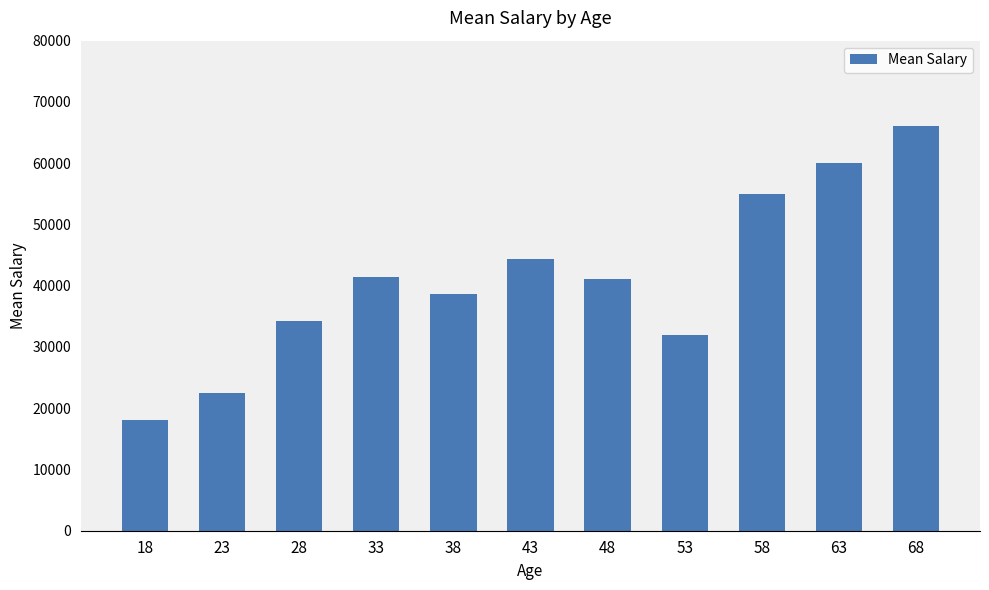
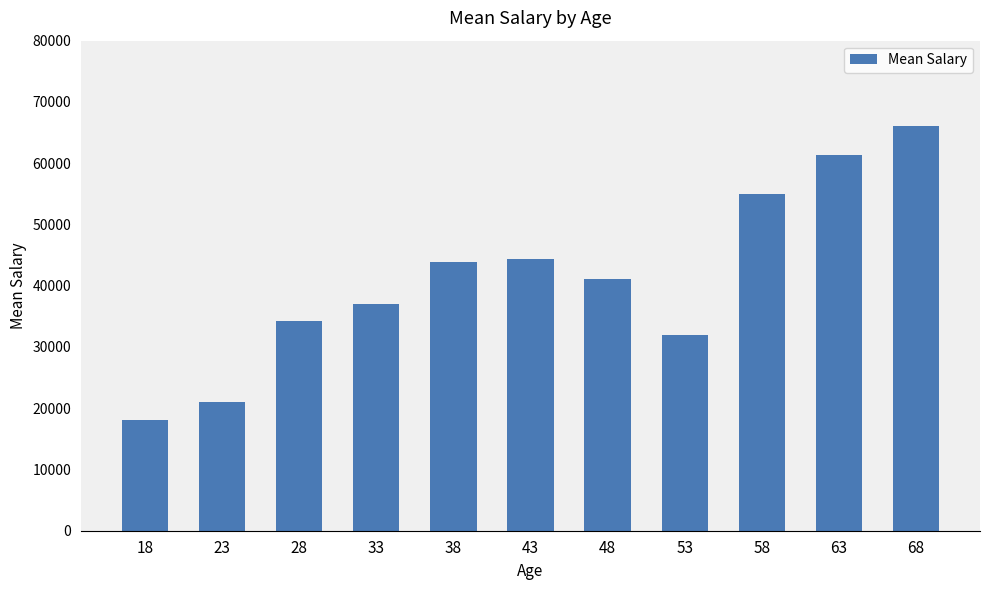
23: 23000 -> 21000
33: 41000 -> 37000
38: 39000 -> 44000
63: 60000 -> 61000
